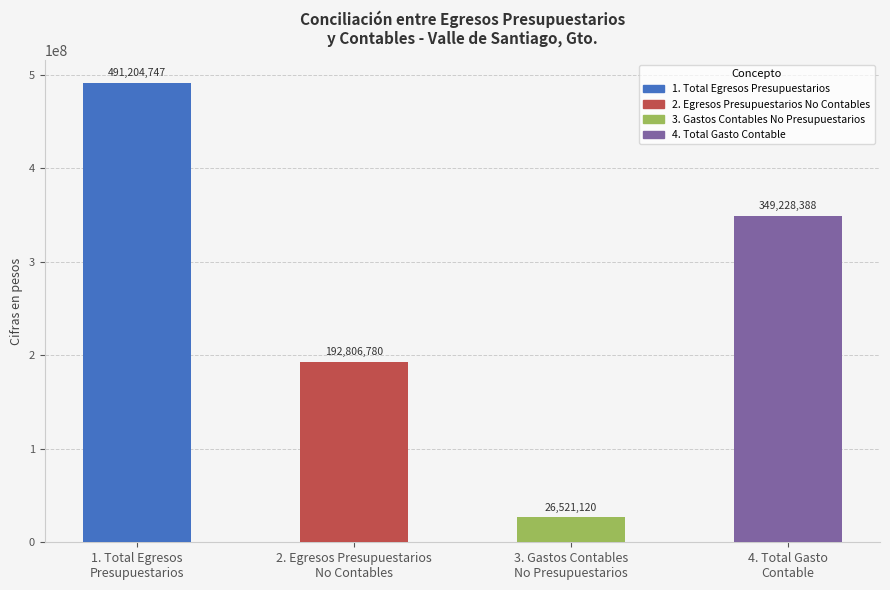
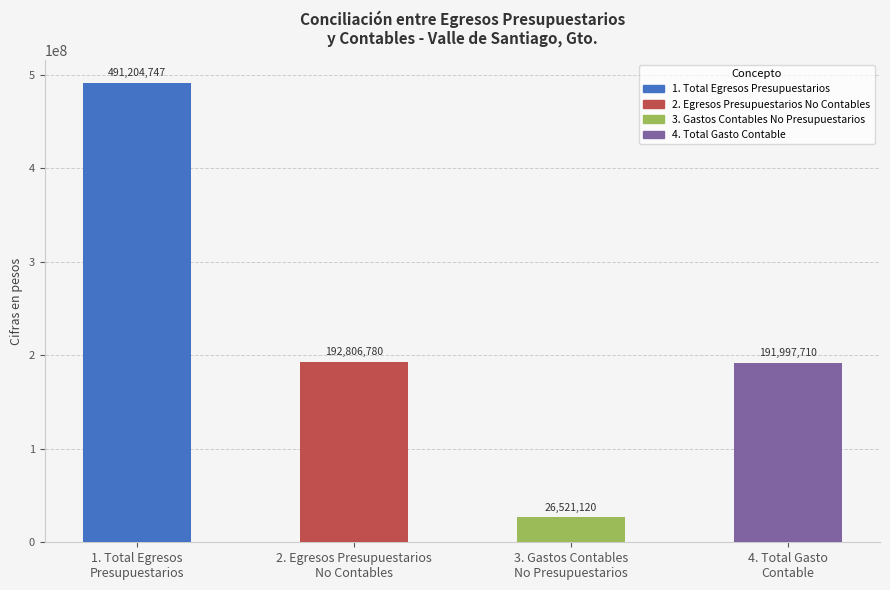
4. Total Gasto Contable: 349,228,388 -> 191,997,710
